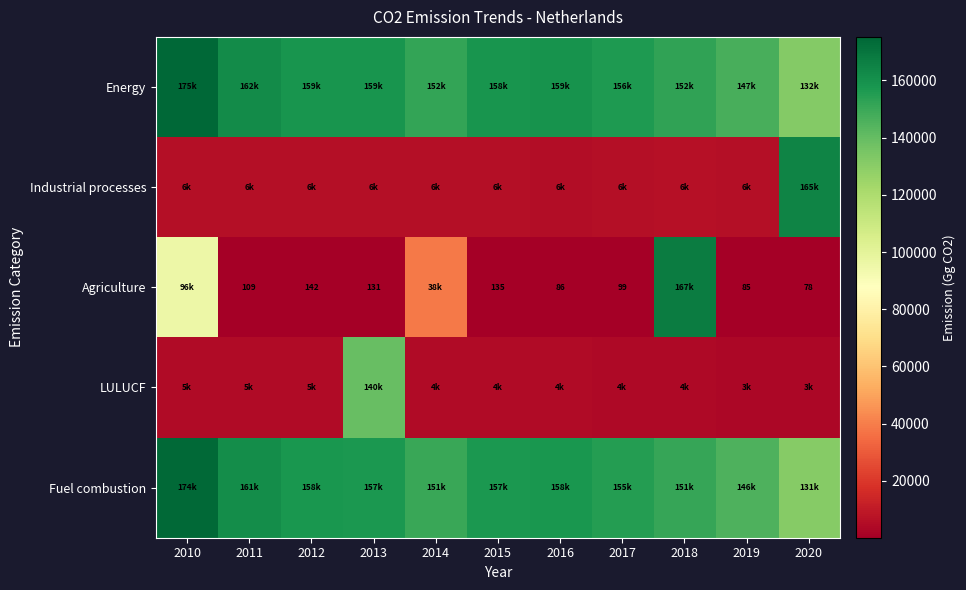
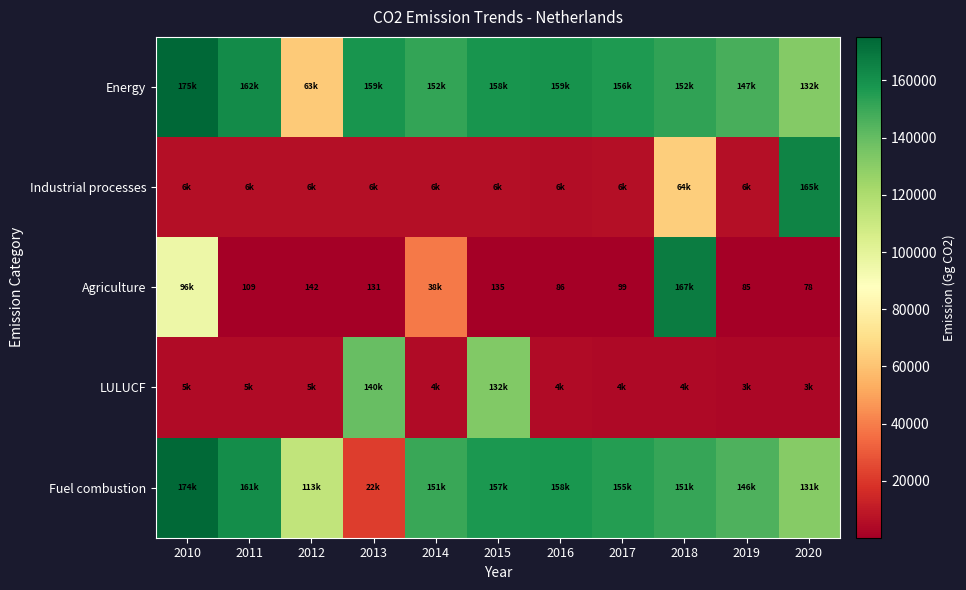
Energy, 2012: 159k -> 63k
Industrial processes, 2018: 6k -> 64k
LULUCF, 2015: 4k -> 132k
Fuel combustion, 2012: 158k -> 113k
Fuel combustion, 2013: 157k -> 22k
